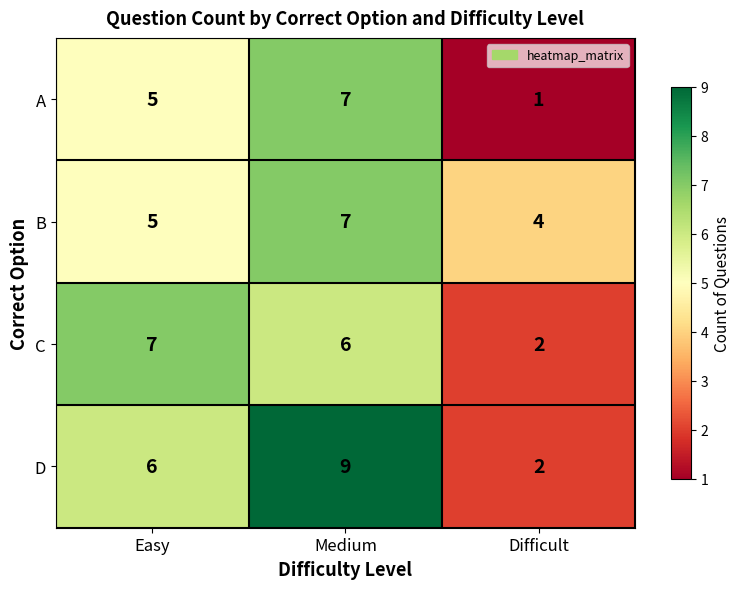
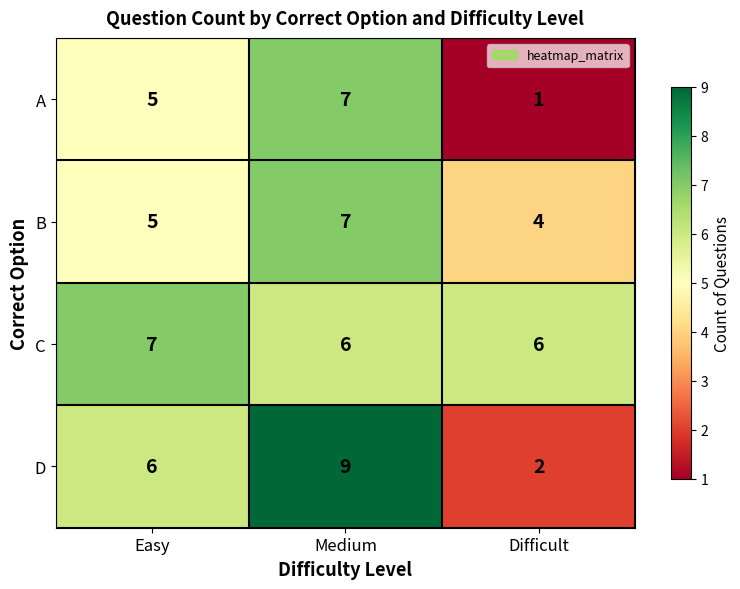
C, Difficult: 2 -> 6
